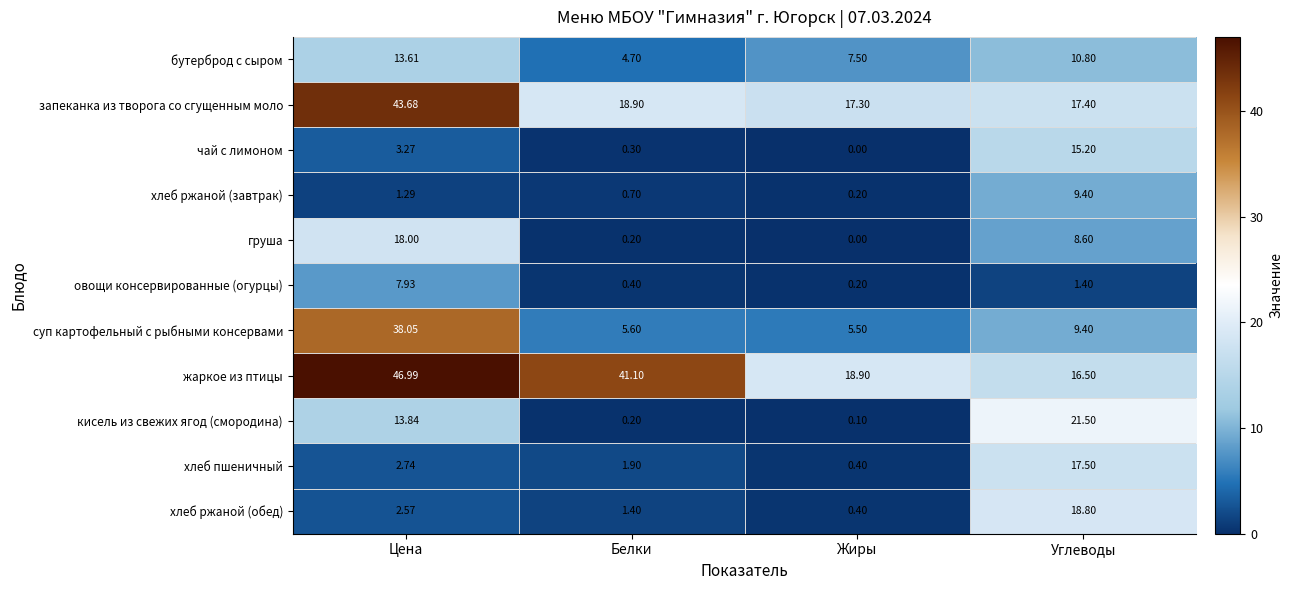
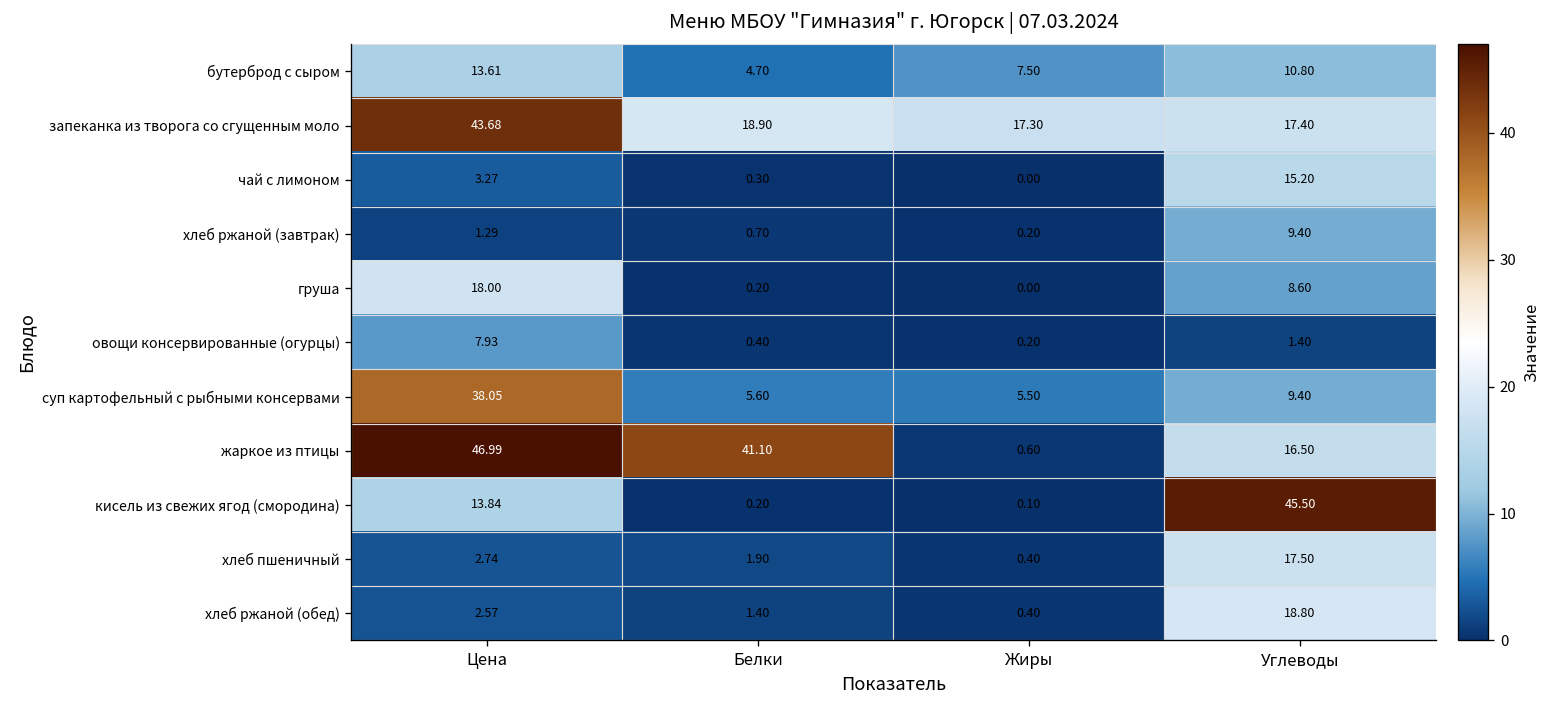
жаркое из птицы, Жиры: 18.90 -> 0.60
кисель из свежих ягод (смородина), Углеводы: 21.50 -> 45.50
